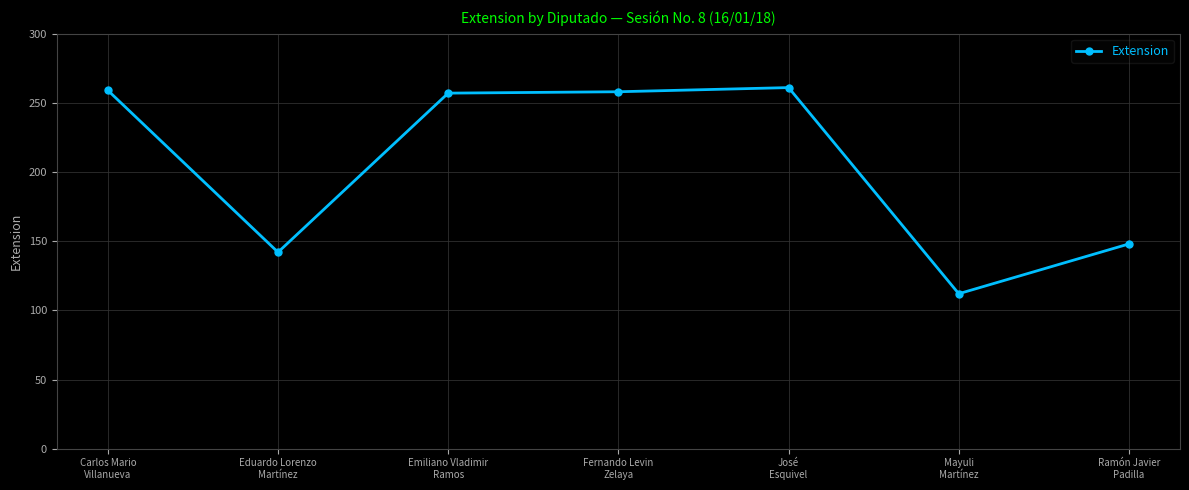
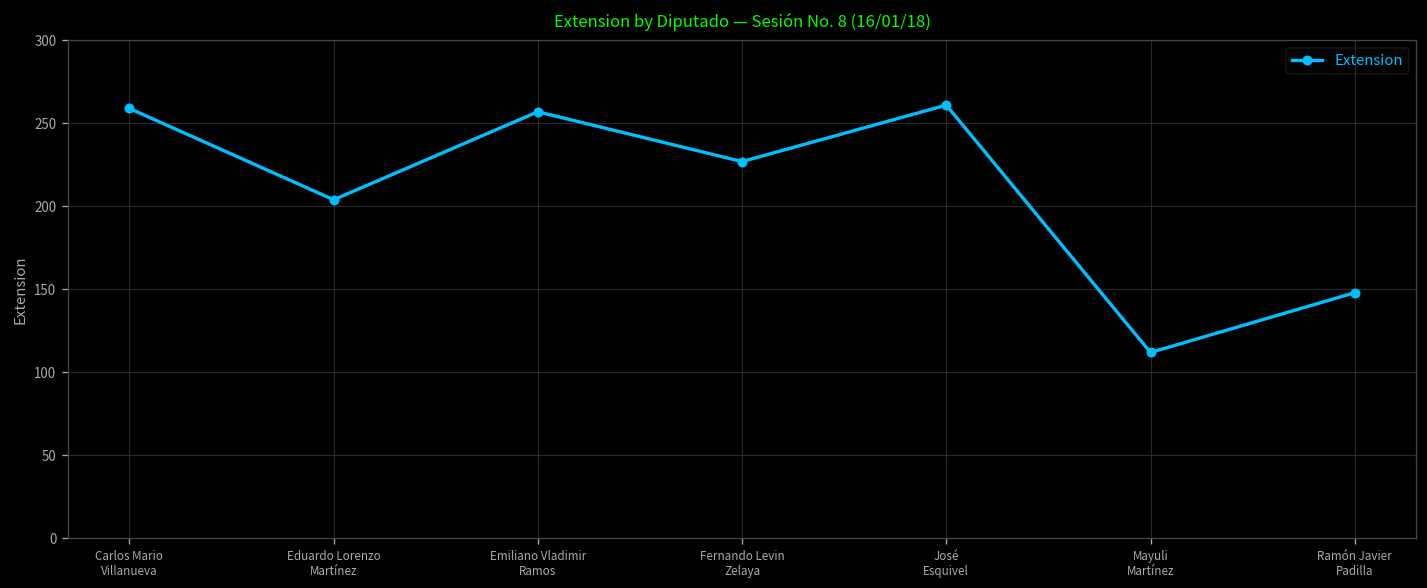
Eduardo Lorenzo Martínez: 142 -> 204
Fernando Levin Zelaya: 258 -> 227
